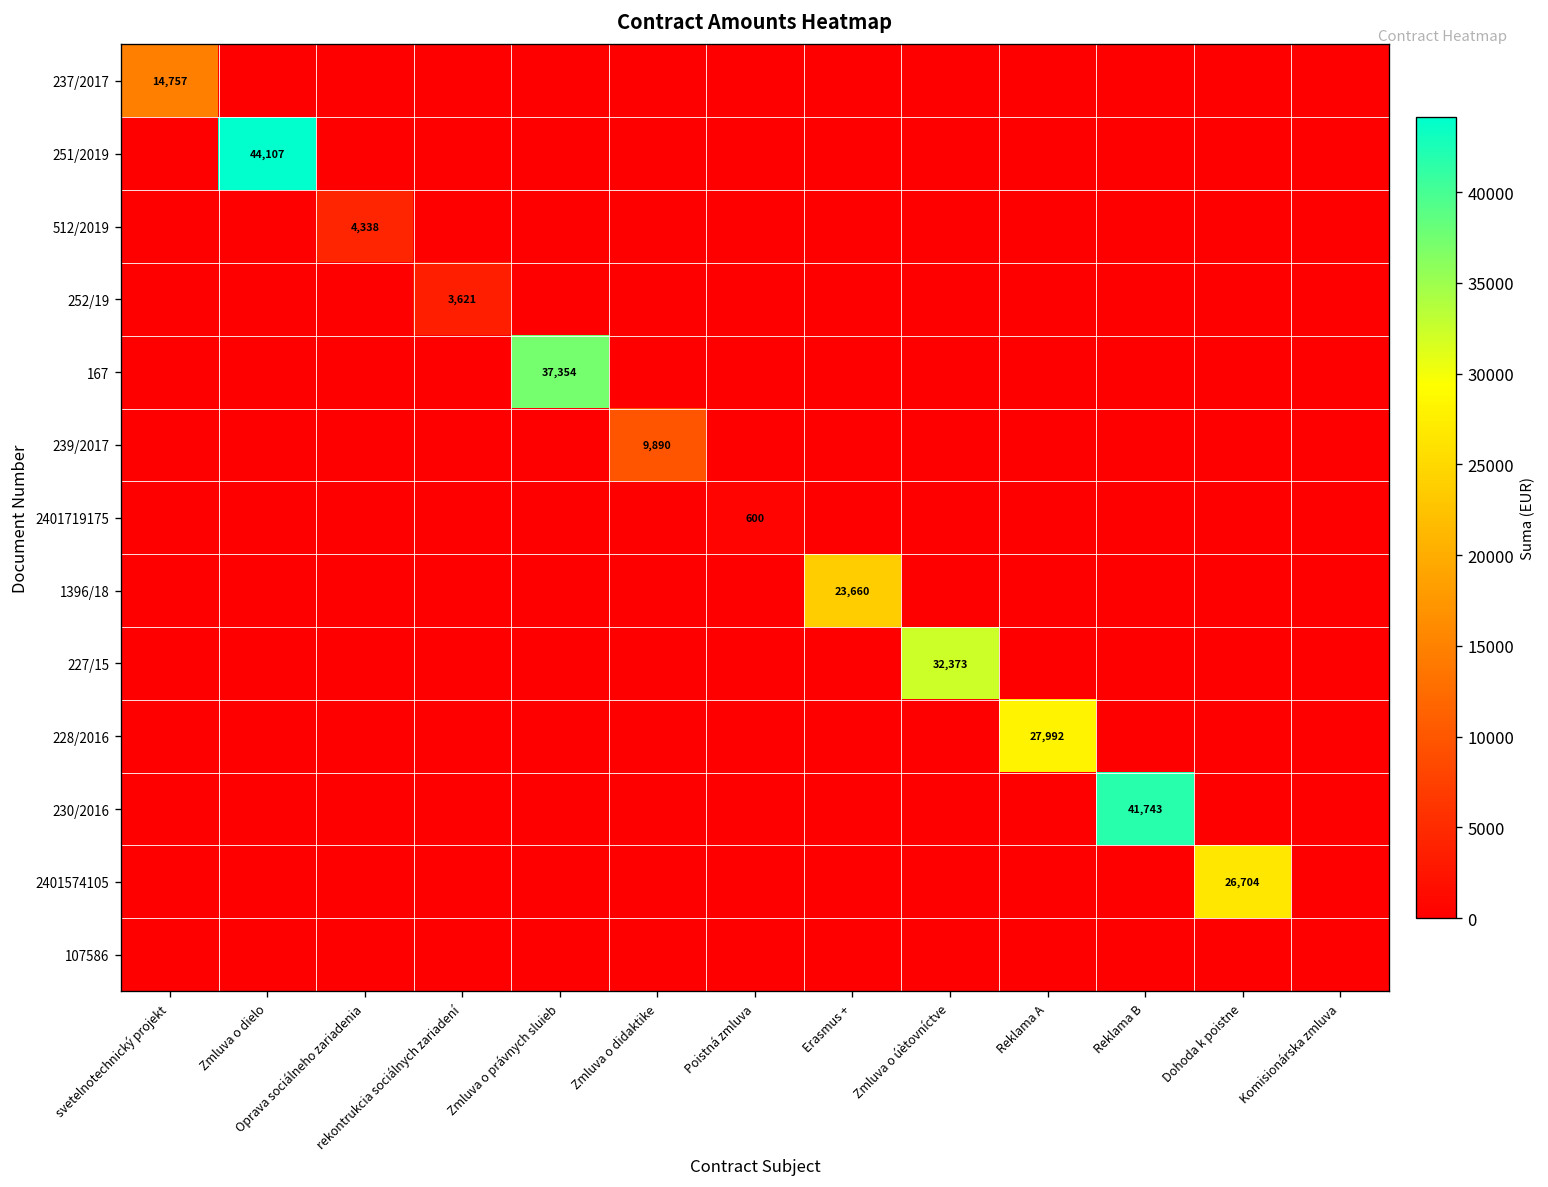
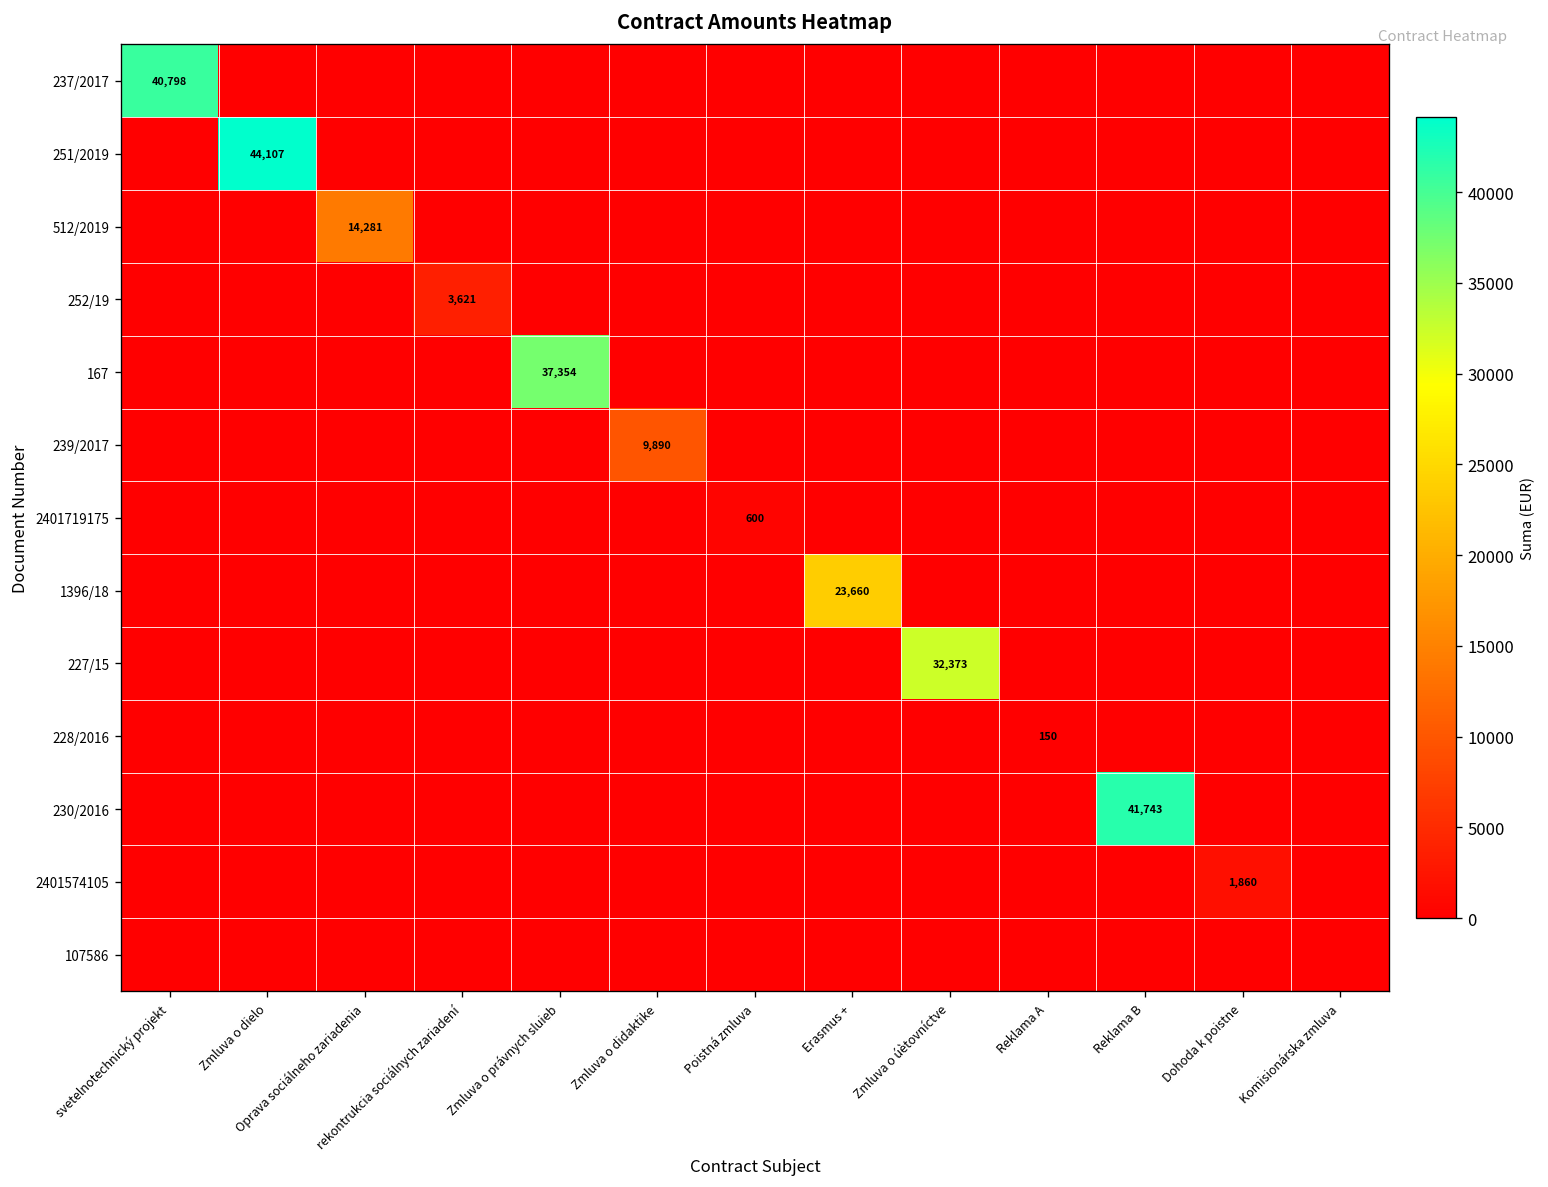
237/2017, svetelnotechnický projekt: 14,757 -> 40,798
512/2019, Oprava sociálneho zariadenia: 4,338 -> 14,281
228/2016, Reklama A: 27,992 -> 150
2401574105, Dohoda k poistne: 26,704 -> 1,860
